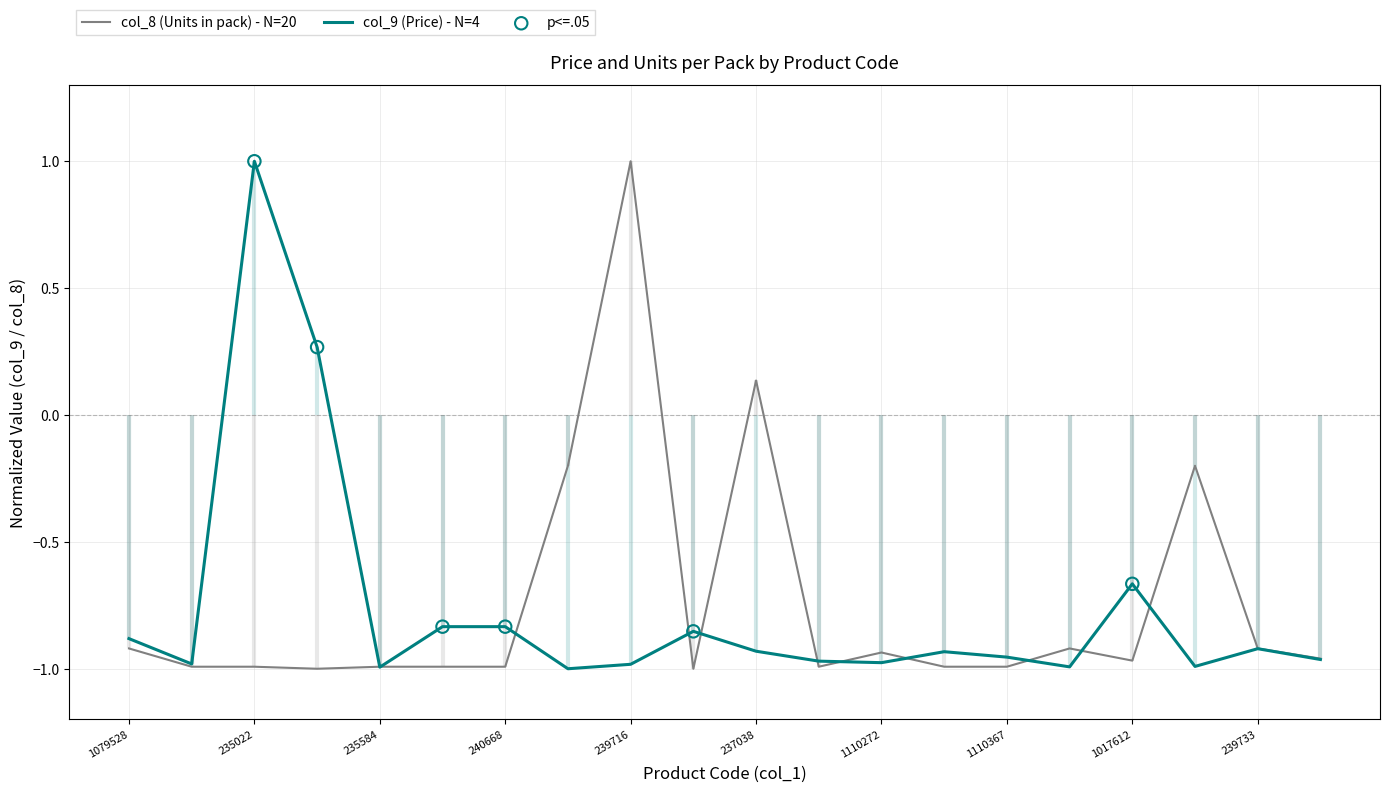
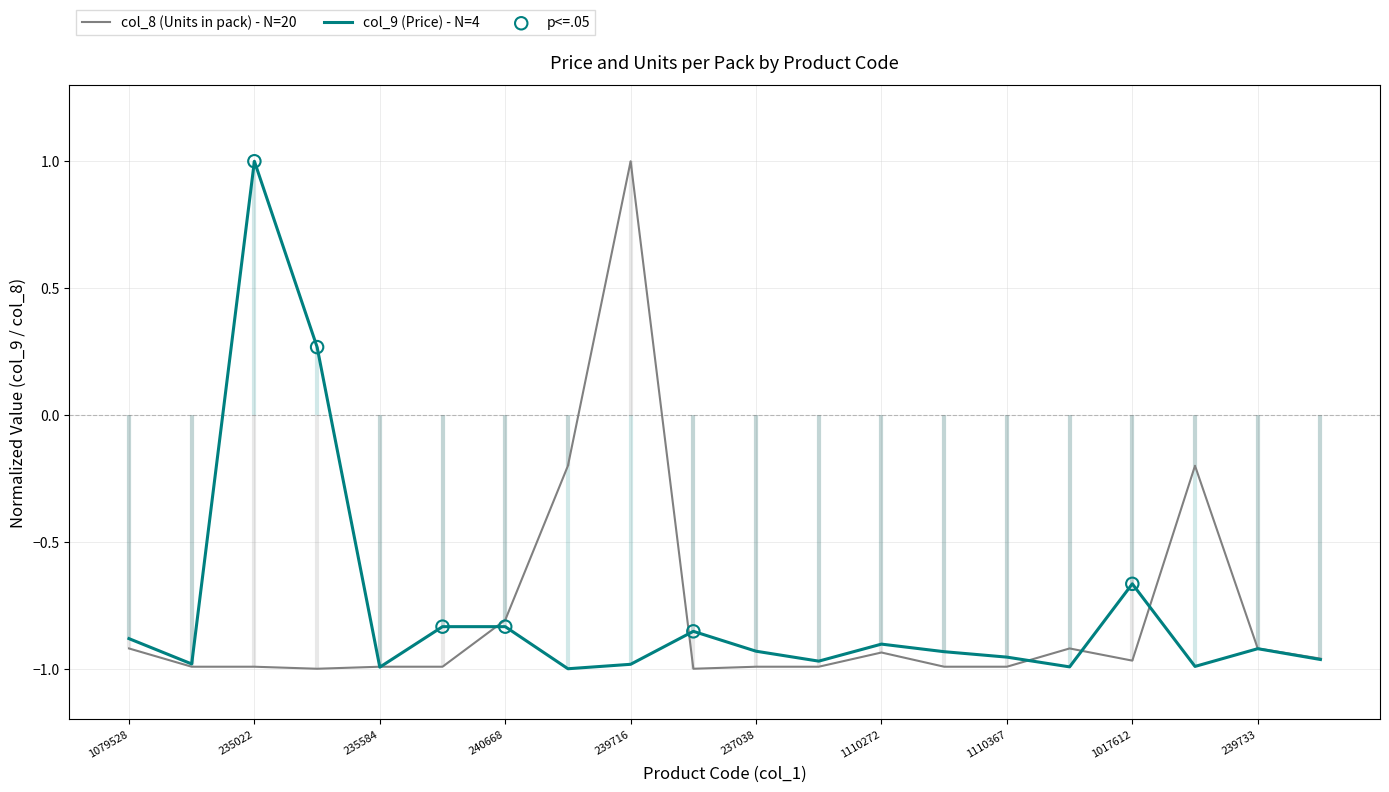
col_8 (Units in pack) - N=20, 240668: -0.99 -> -0.81
col_8 (Units in pack) - N=20, 237038: 0.14 -> -0.99
col_9 (Price) - N=4, 1110272: -0.98 -> -0.90
